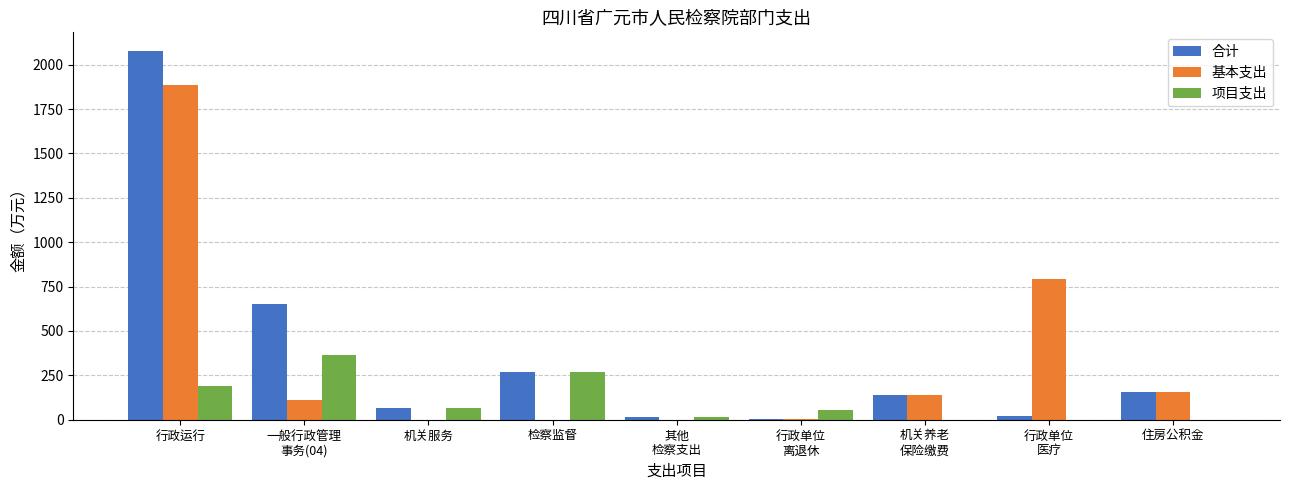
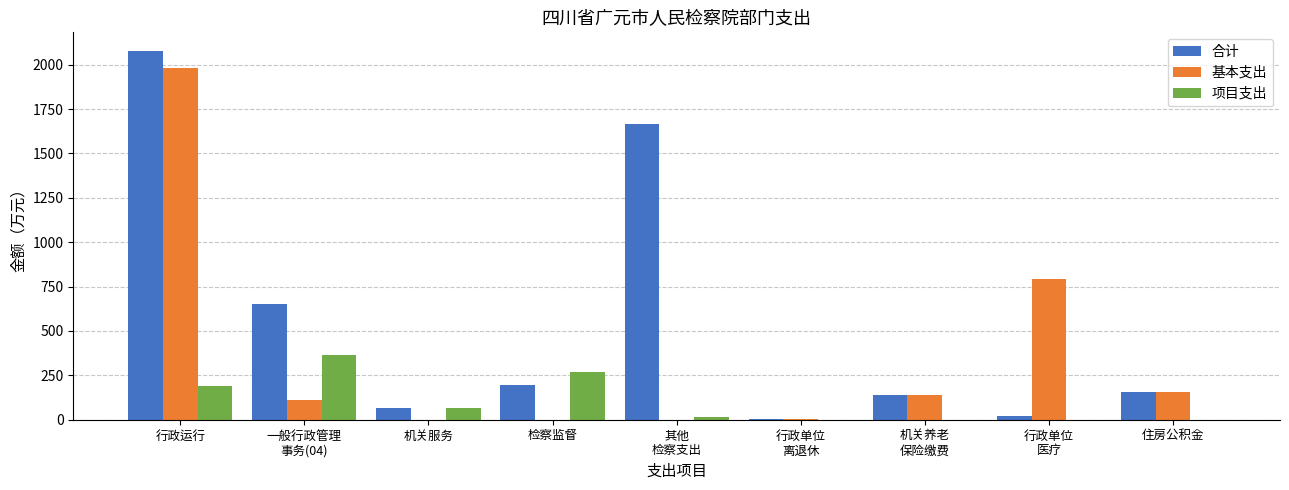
基本支出, 行政运行: 1890 -> 1980
合计, 检察监督: 270 -> 200
合计, 其他 检察支出: 20 -> 1670
项目支出, 行政单位 离退休: 50 -> 0
